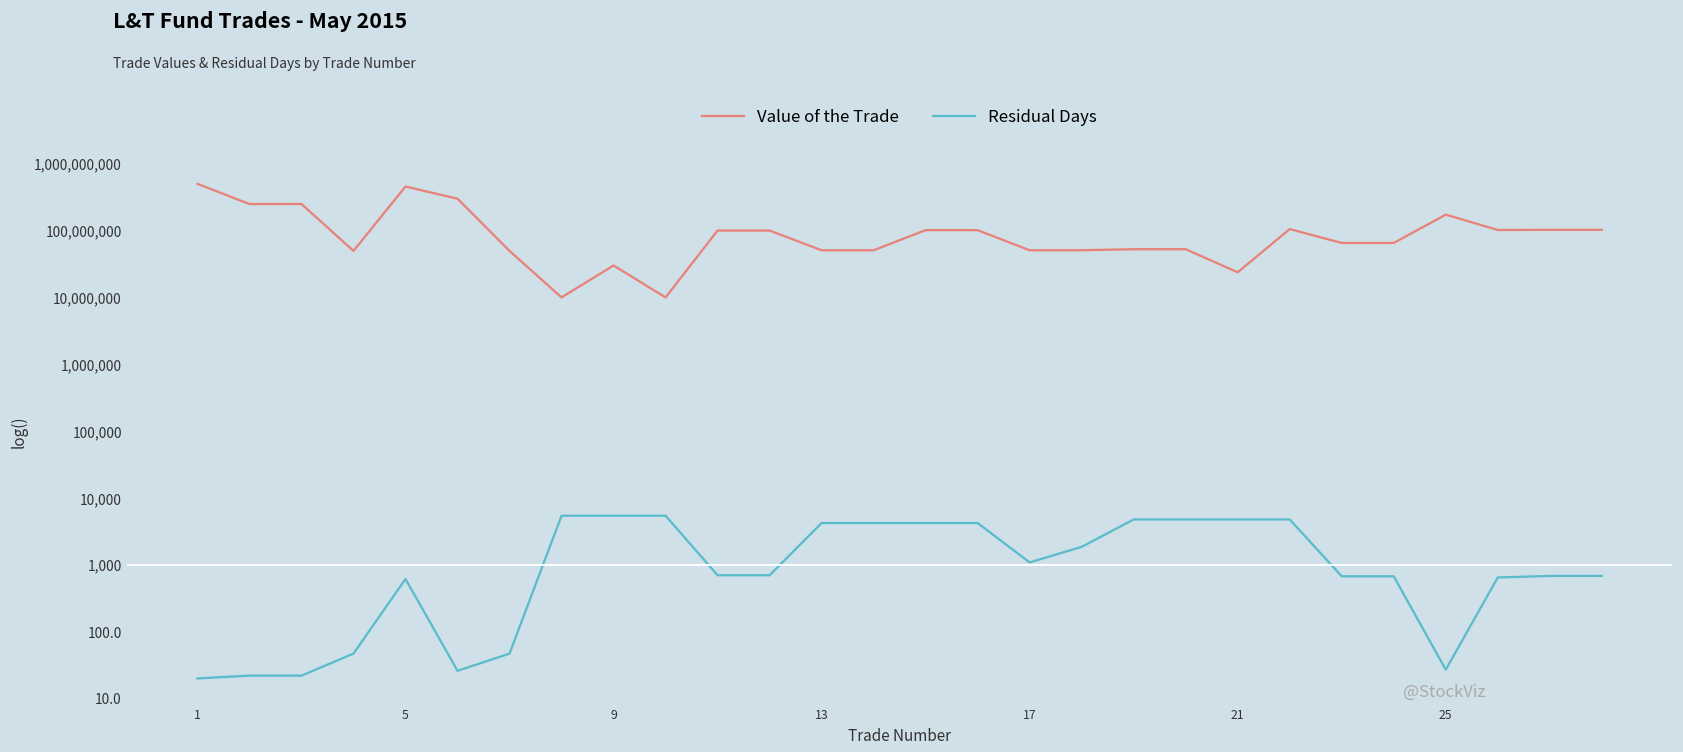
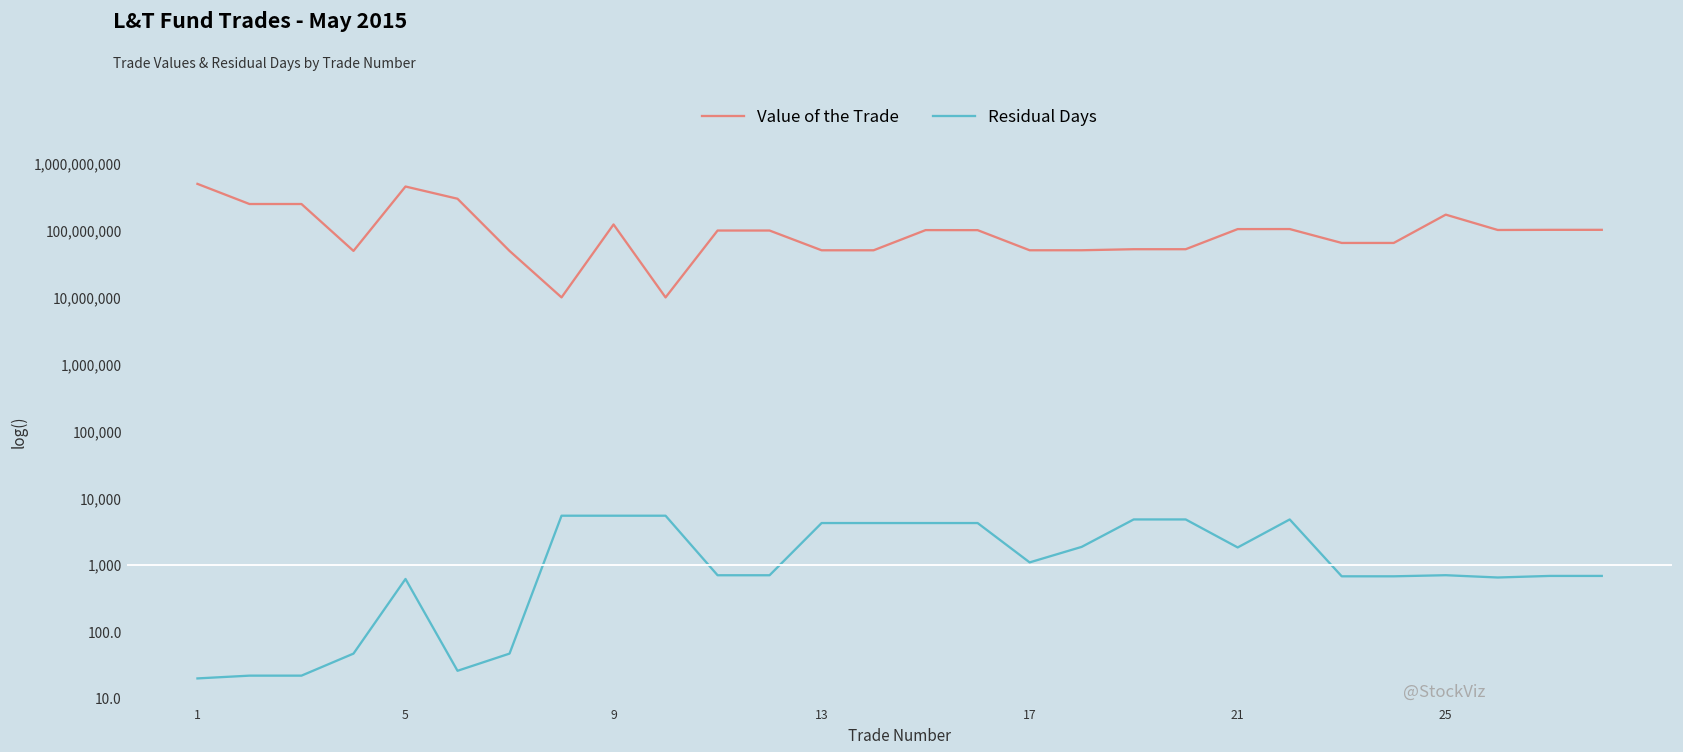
Value of the Trade, 9: 30,000,000 -> 120,000,000
Value of the Trade, 21: 24,000,000 -> 100,000,000
Residual Days, 21: 5,000 -> 1,800
Residual Days, 25: 30 -> 700
